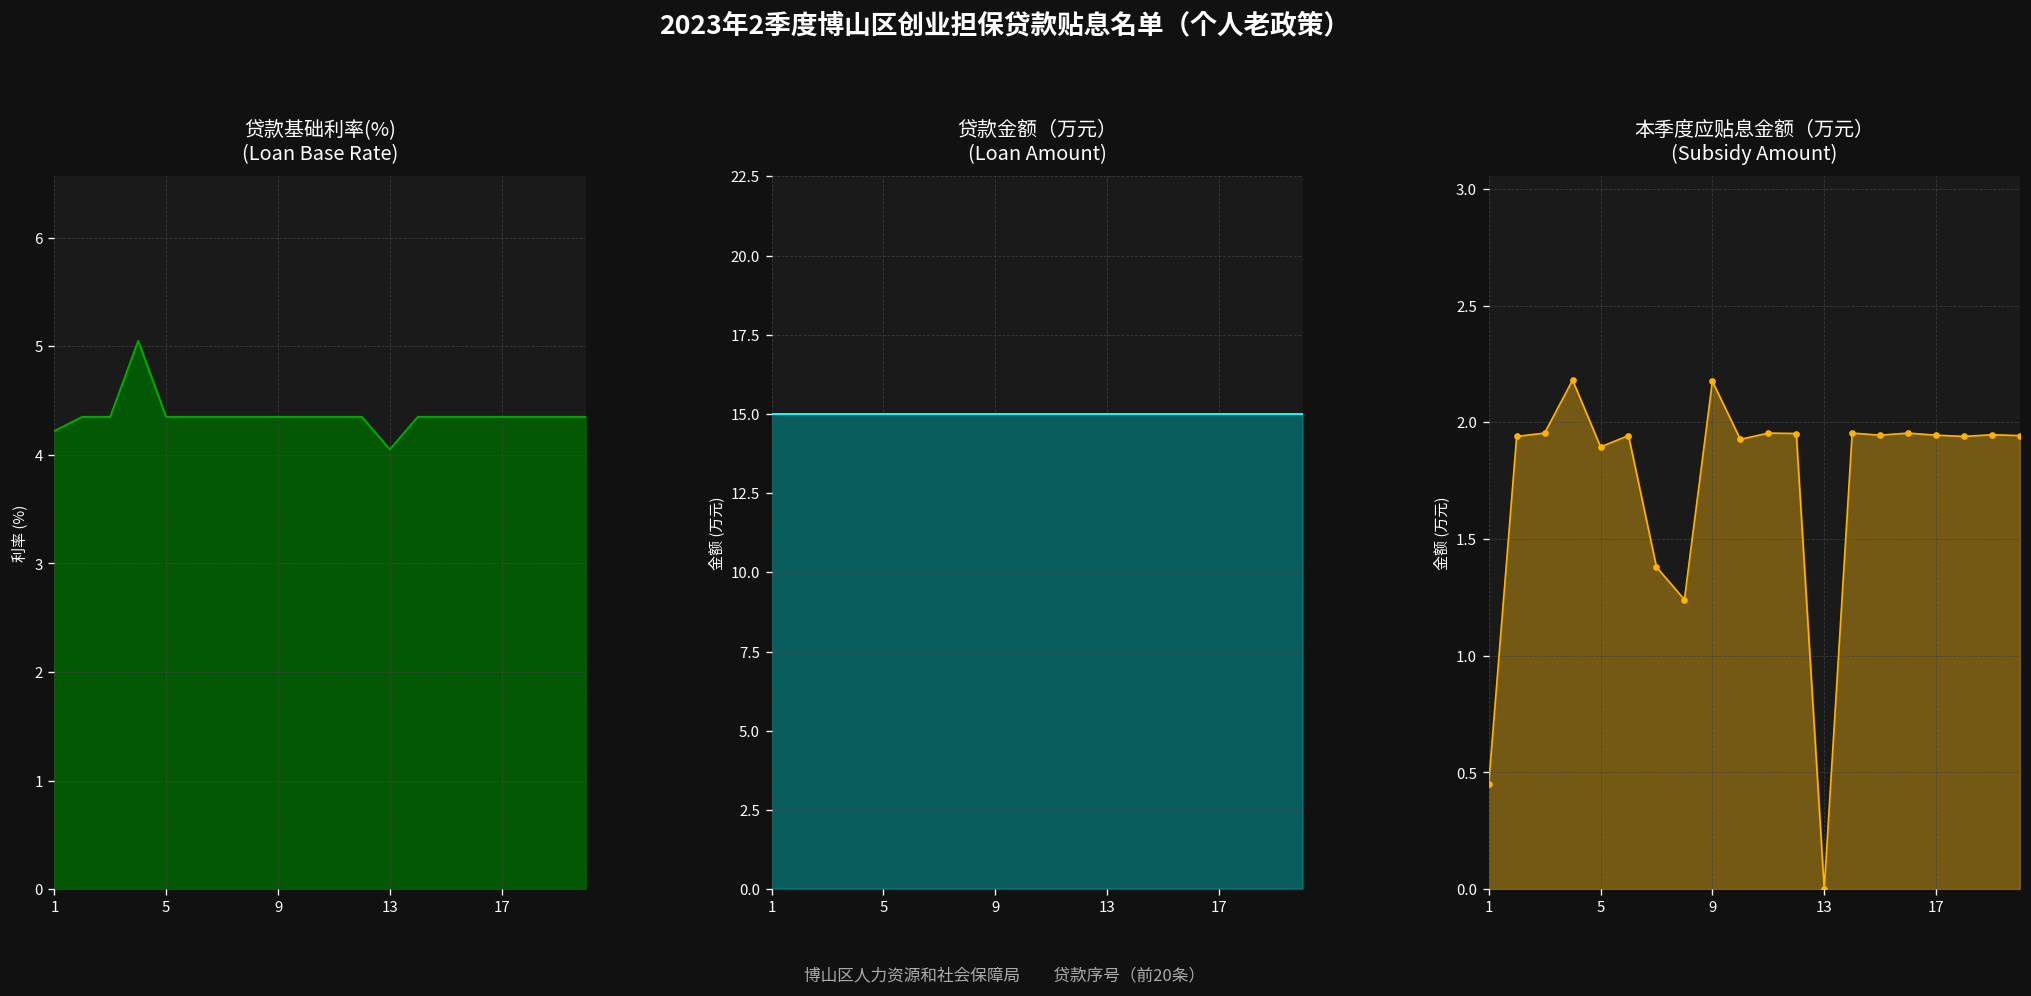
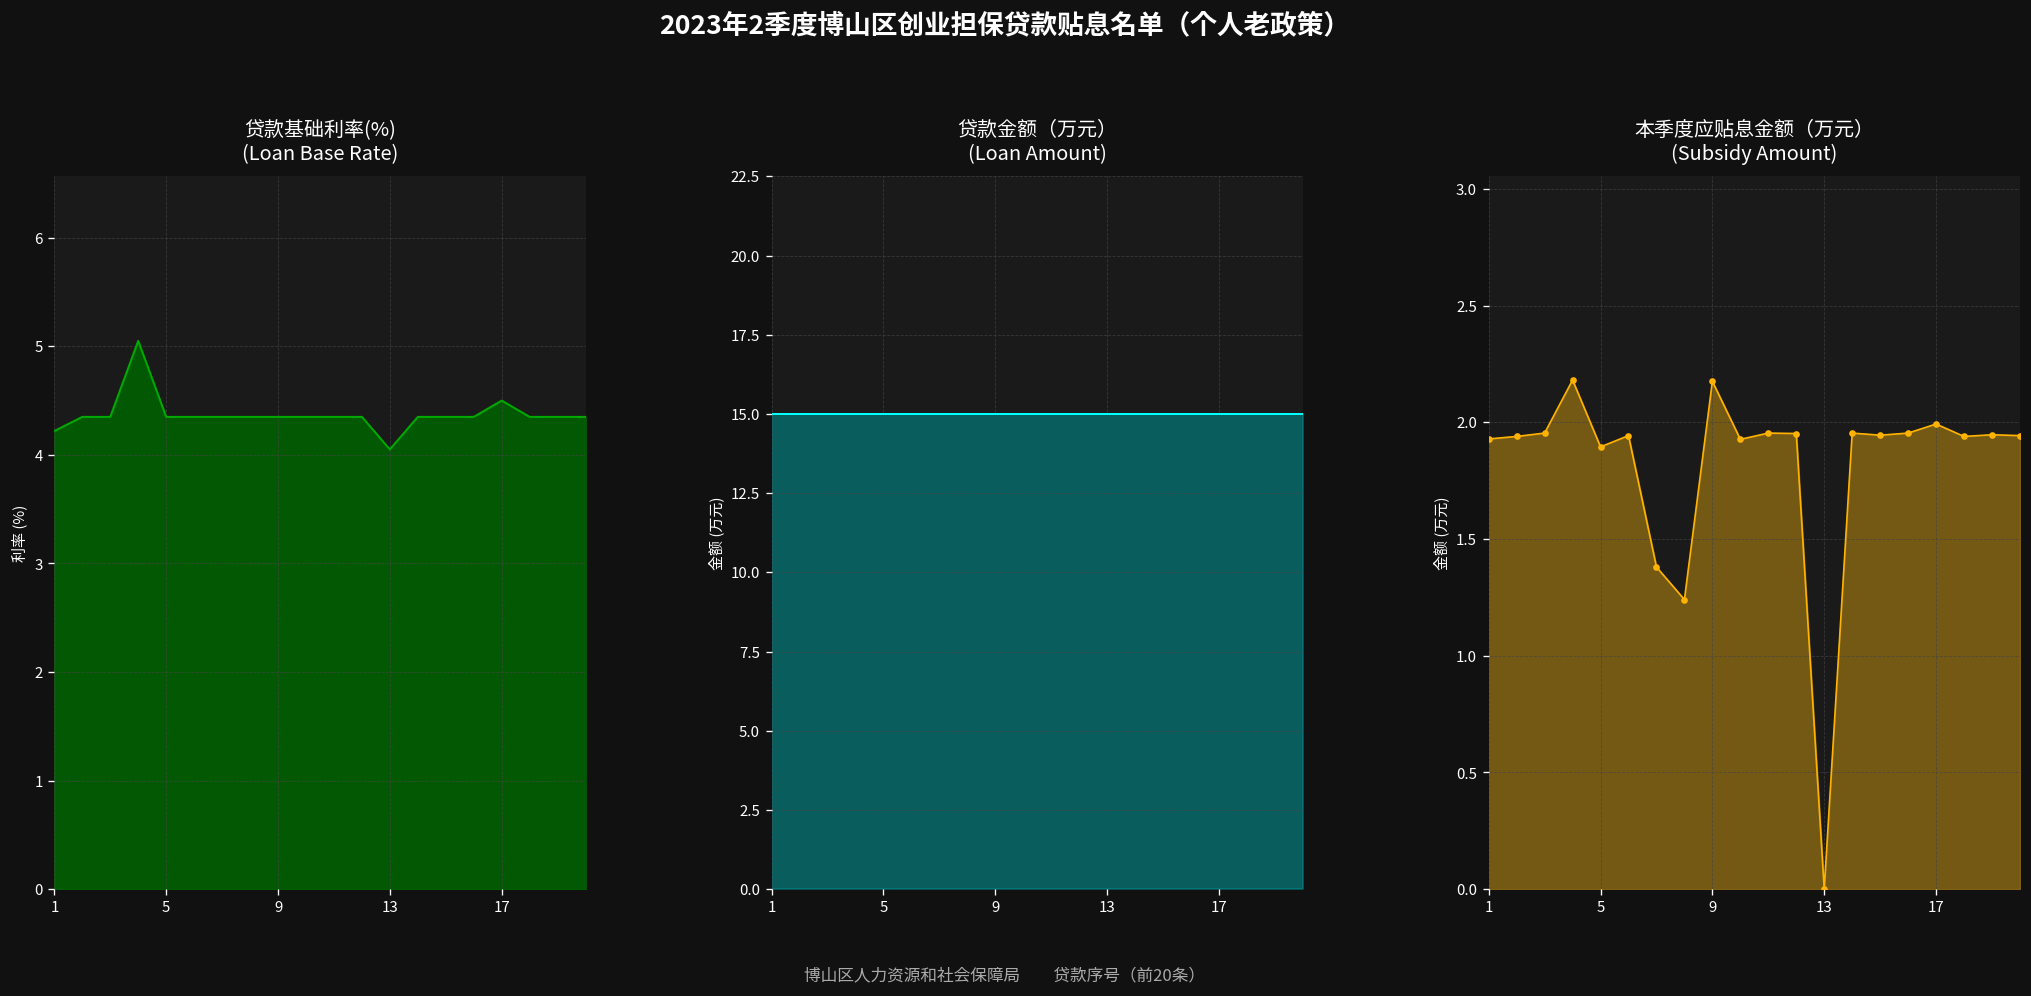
贷款基础利率(%) (Loan Base Rate), 17: 4.4 -> 4.5
本季度应贴息金额（万元） (Subsidy Amount), 1: 0.45 -> 1.93
本季度应贴息金额（万元） (Subsidy Amount), 17: 1.94 -> 1.99
